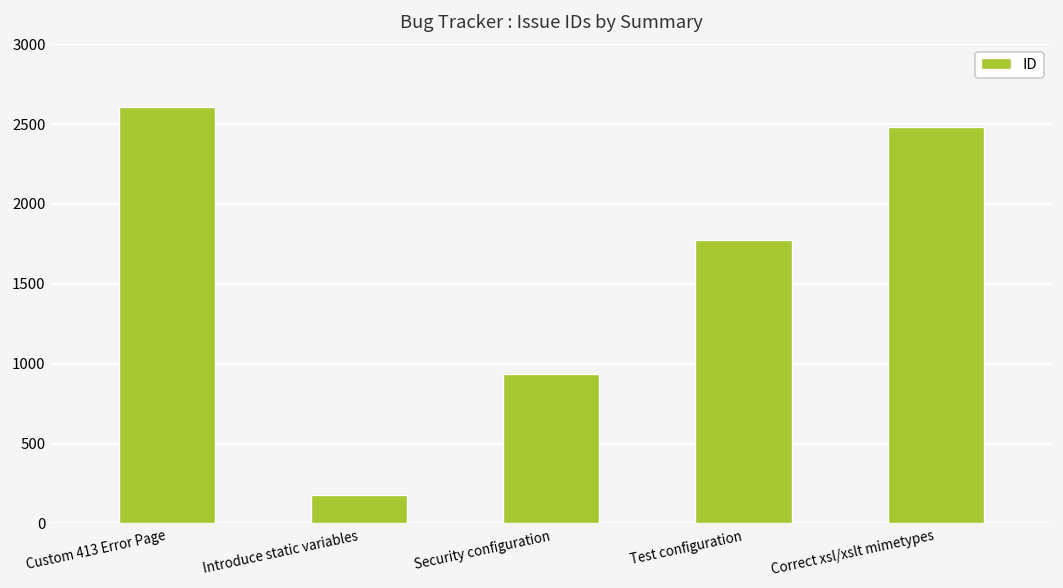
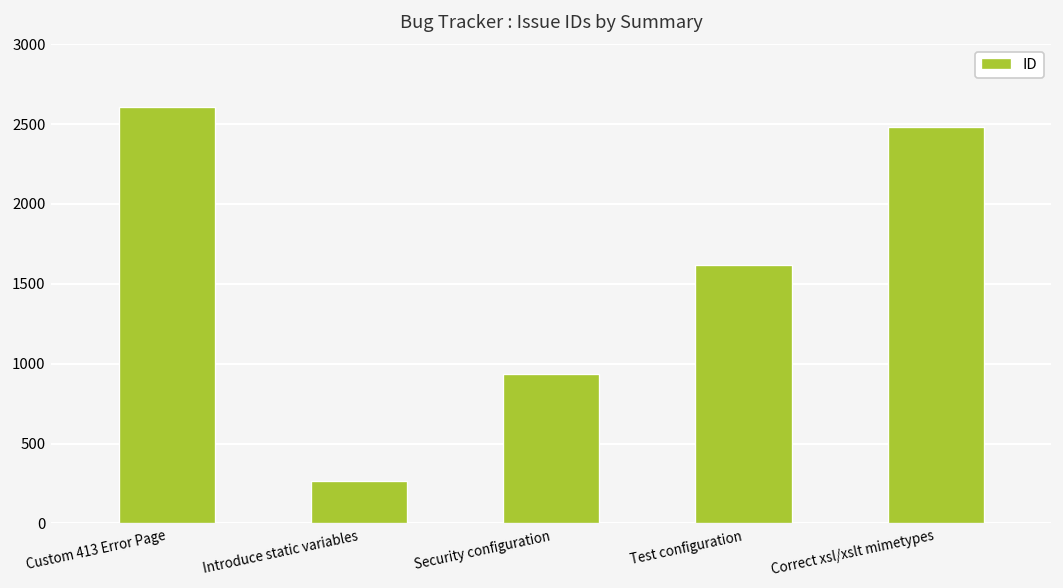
Introduce static variables: 180 -> 270
Test configuration: 1780 -> 1620
